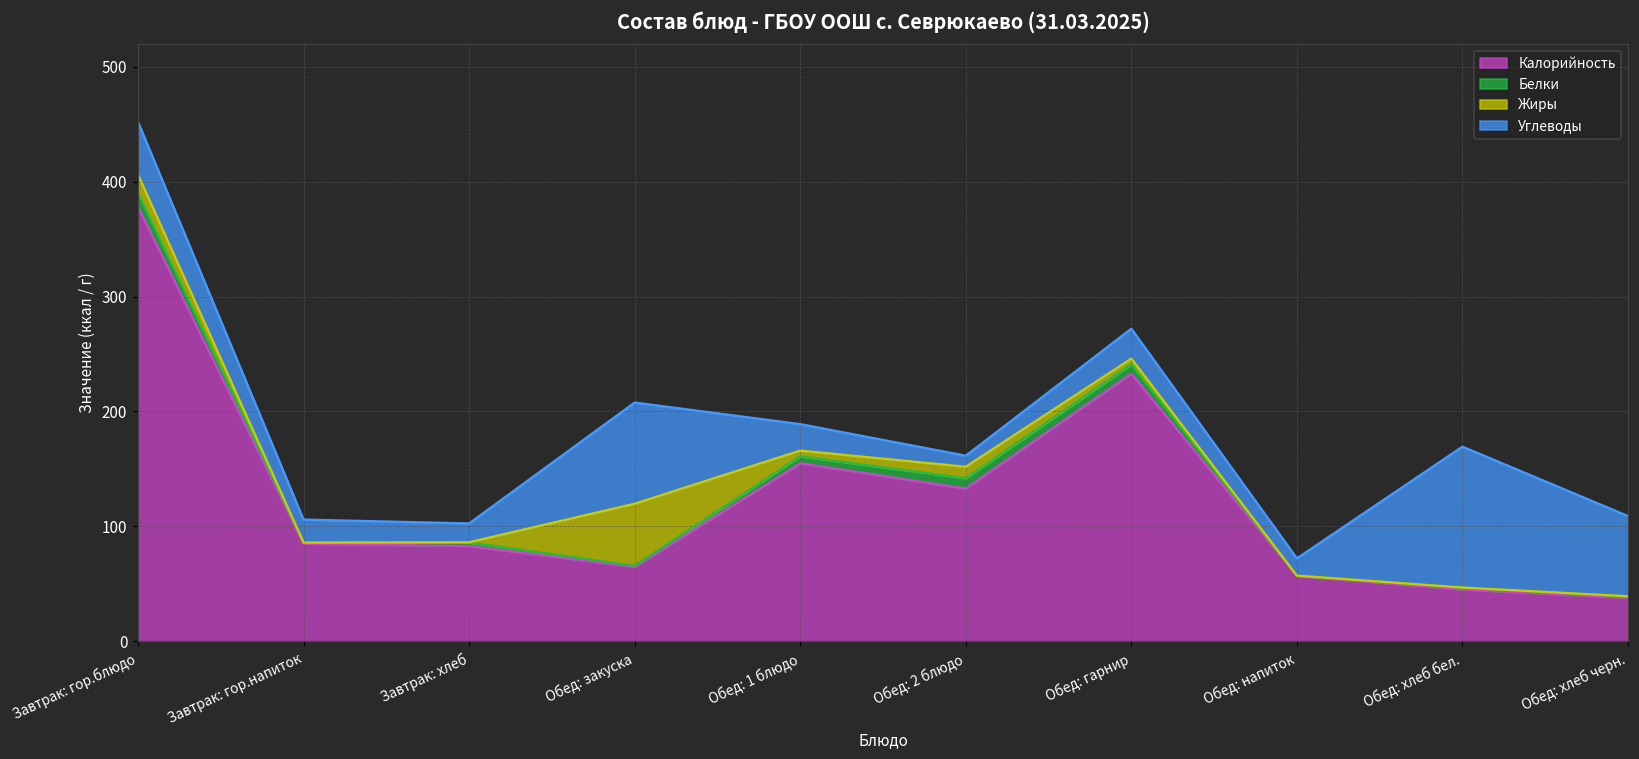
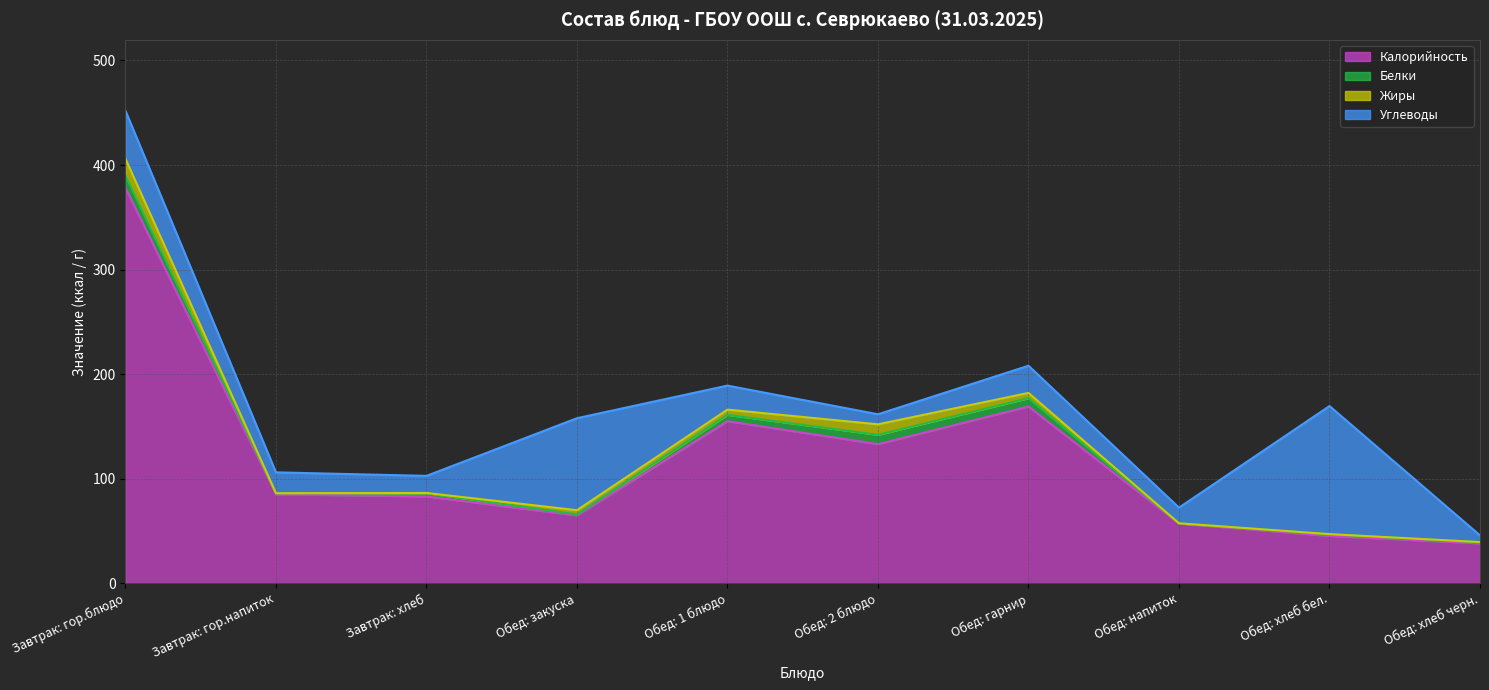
Жиры, Обед: закуска: 54 -> 4
Калорийность, Обед: гарнир: 233 -> 169
Углеводы, Обед: хлеб черн.: 70 -> 6
